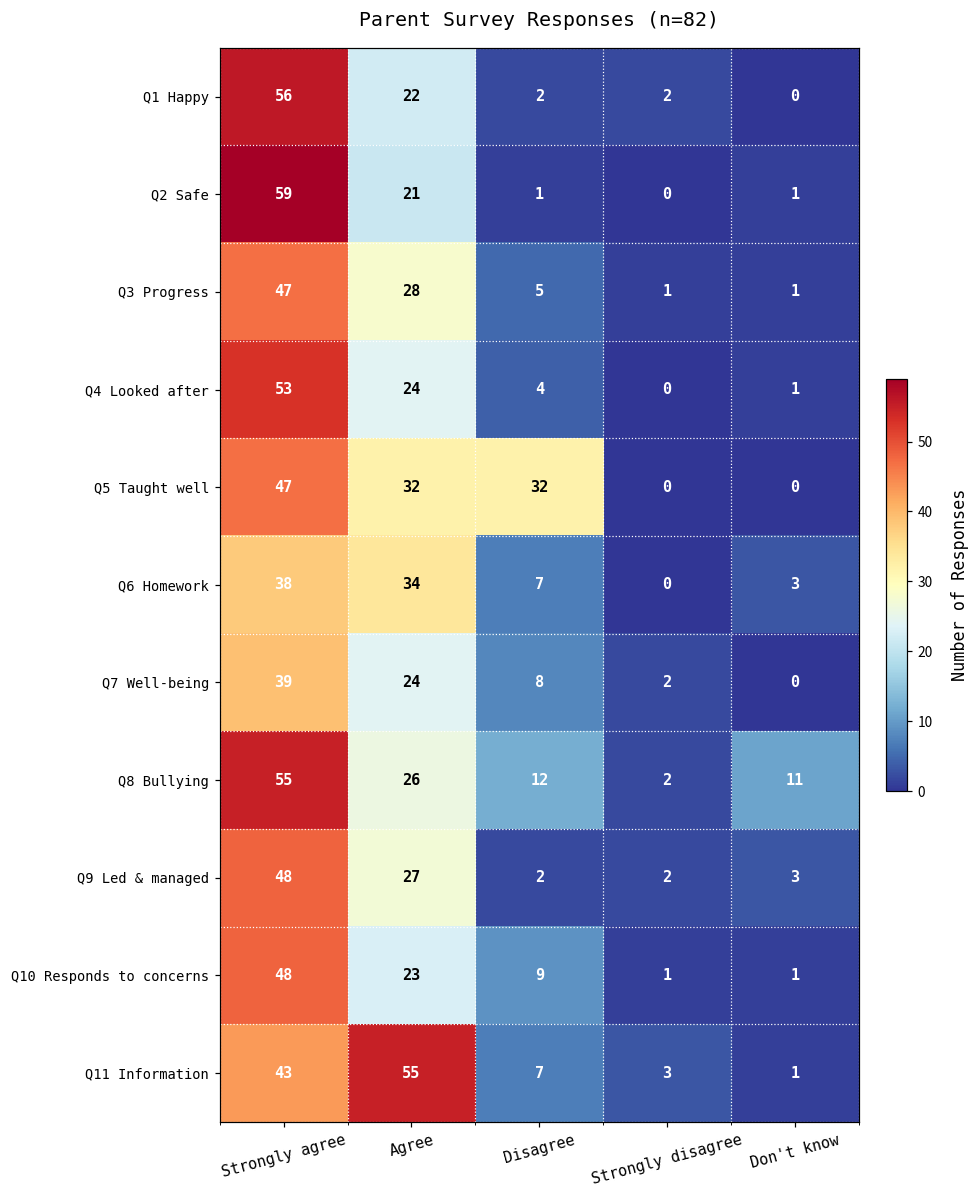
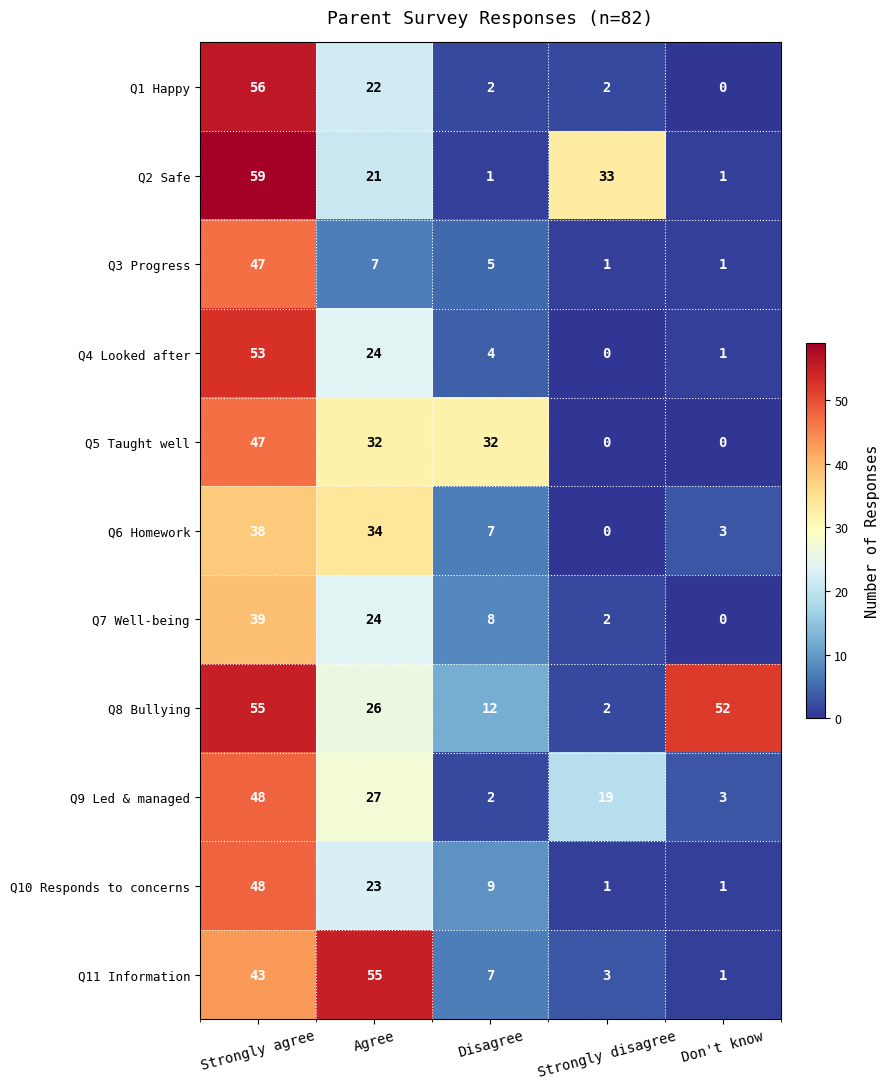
Q2 Safe, Strongly disagree: 0 -> 33
Q3 Progress, Agree: 28 -> 7
Q8 Bullying, Don't know: 11 -> 52
Q9 Led & managed, Strongly disagree: 2 -> 19
